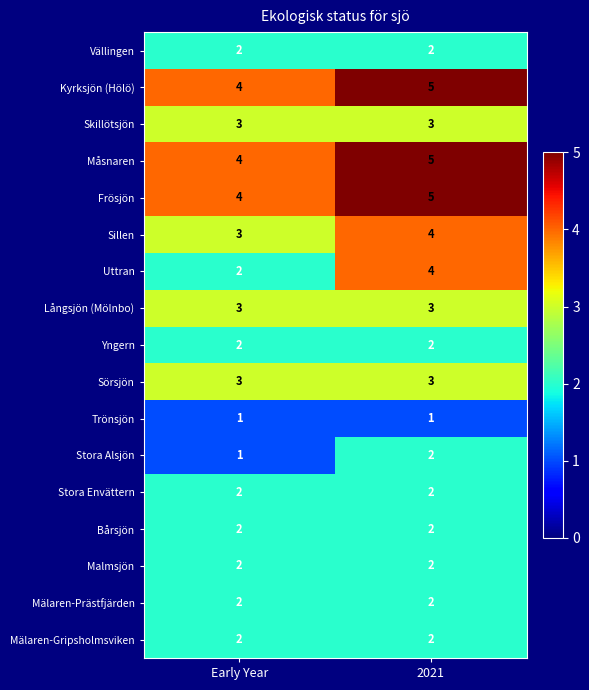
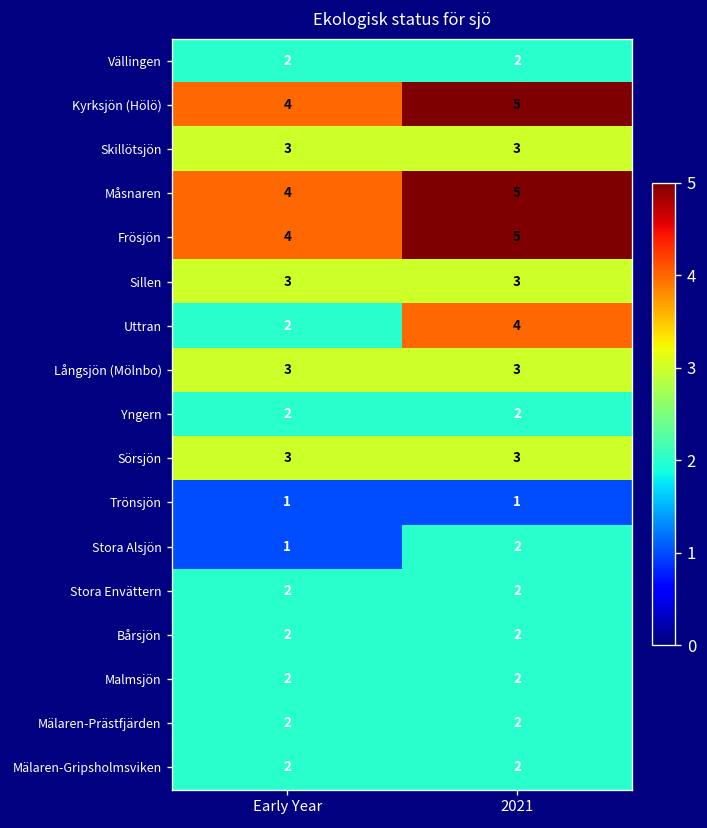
Sillen, 2021: 4 -> 3
